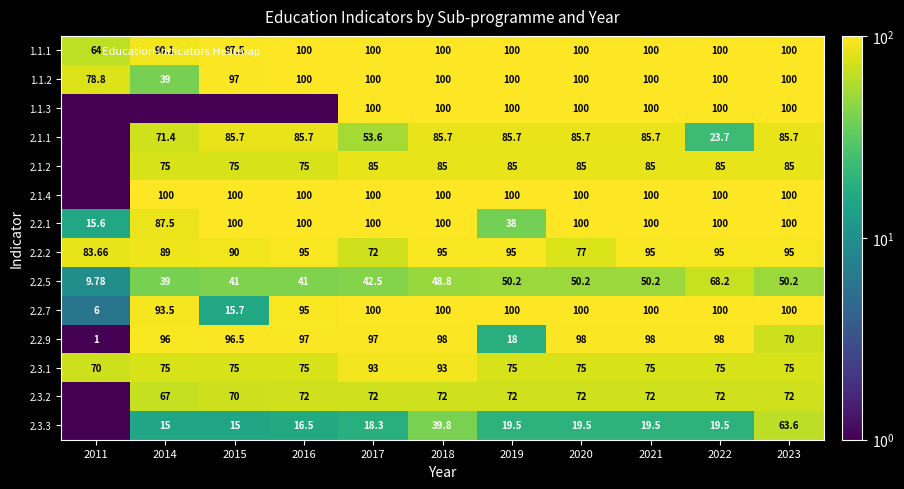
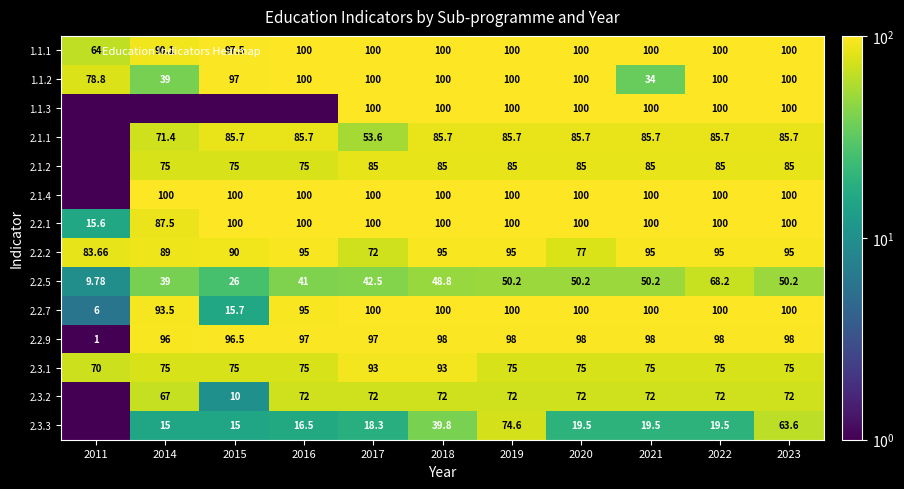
1.1.2, 2021: 100 -> 34
2.1.1, 2022: 23.7 -> 85.7
2.2.1, 2019: 38 -> 100
2.2.5, 2015: 41 -> 26
2.2.9, 2019: 18 -> 98
2.2.9, 2023: 70 -> 98
2.3.2, 2015: 70 -> 10
2.3.3, 2019: 19.5 -> 74.6
